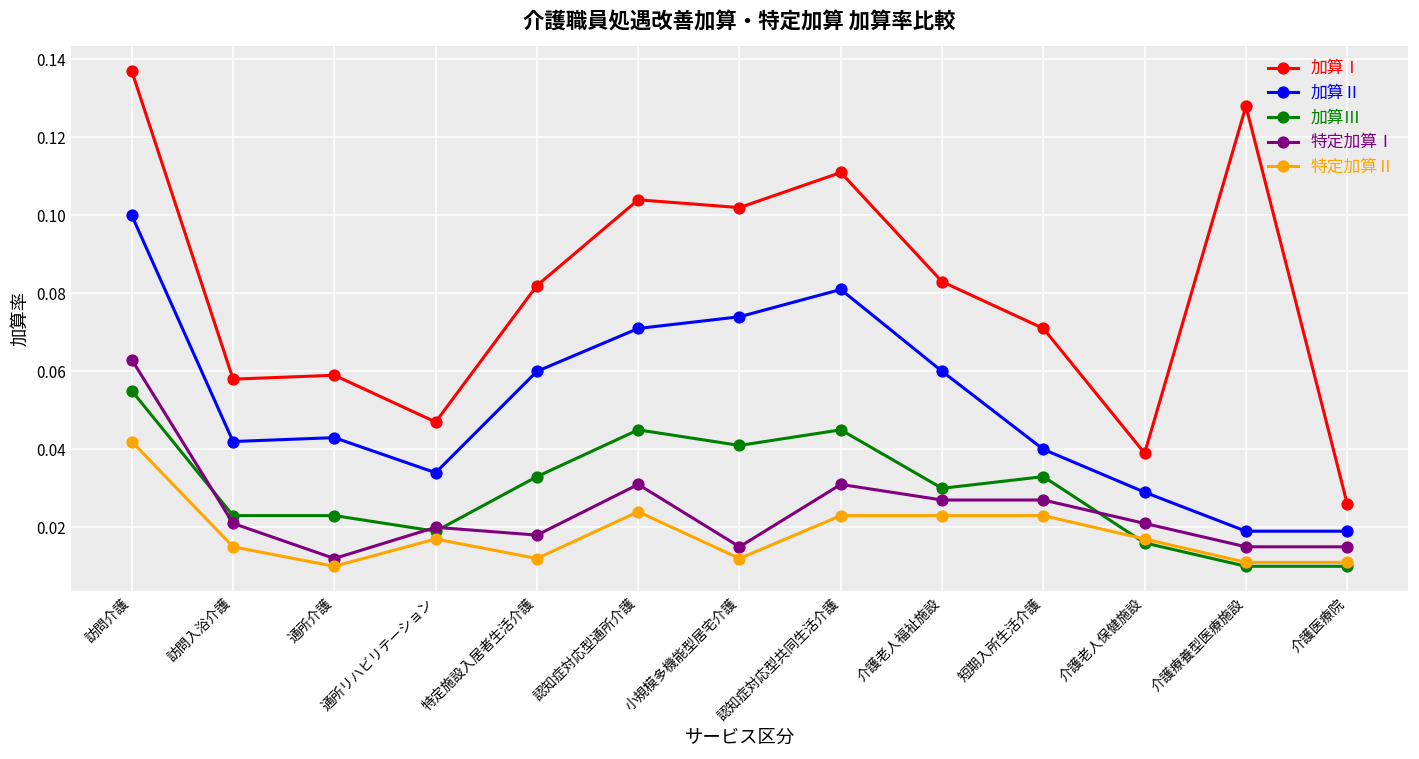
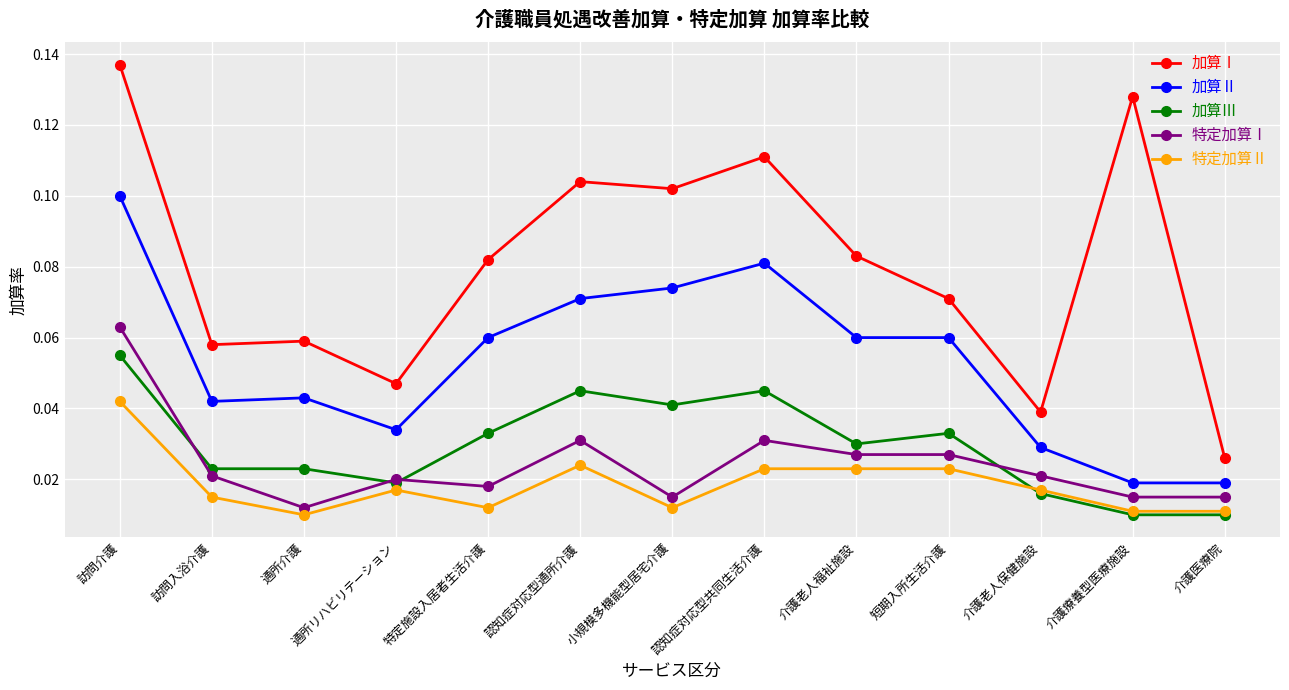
加算Ⅱ, 短期入所生活介護: 0.04 -> 0.06
